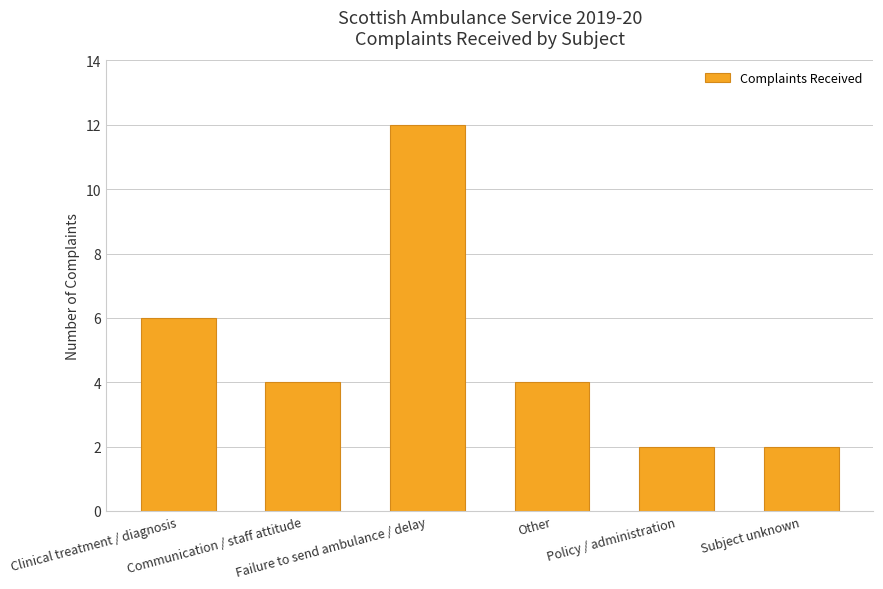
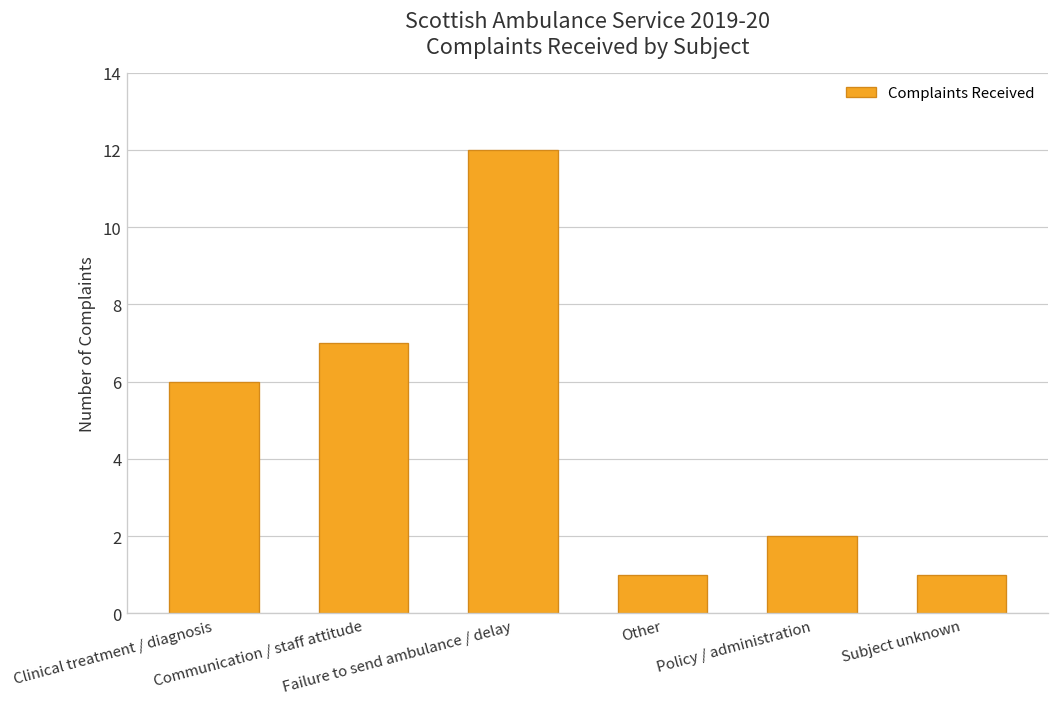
Communication / staff attitude: 4 -> 7
Other: 4 -> 1
Subject unknown: 2 -> 1
